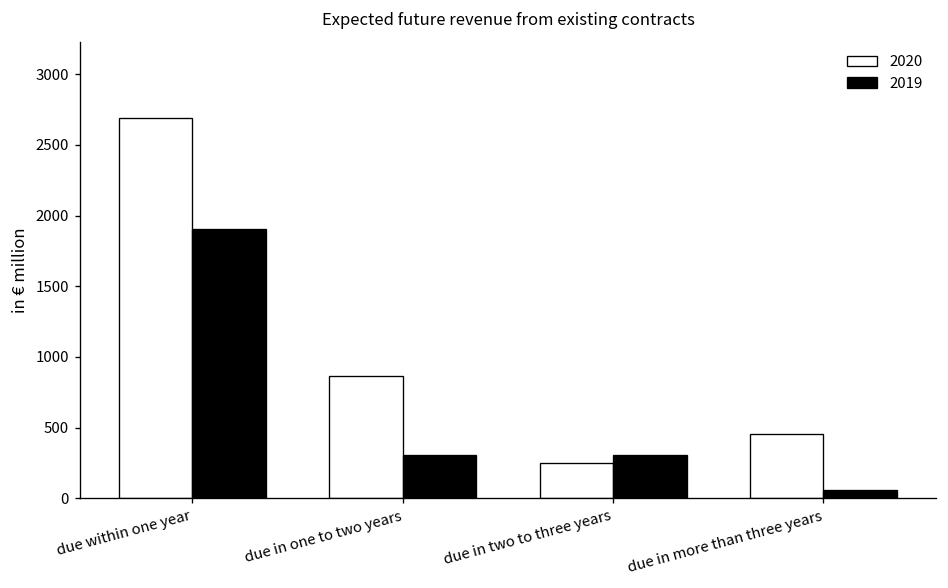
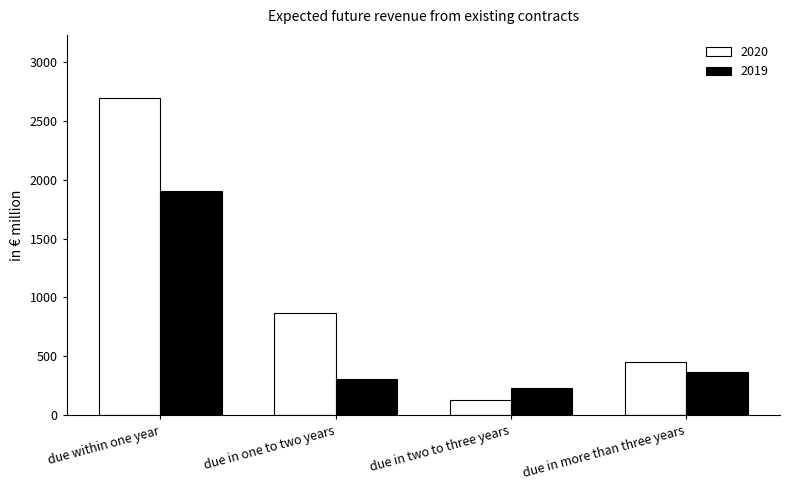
2020, due in two to three years: 250 -> 130
2019, due in two to three years: 310 -> 240
2019, due in more than three years: 60 -> 370
